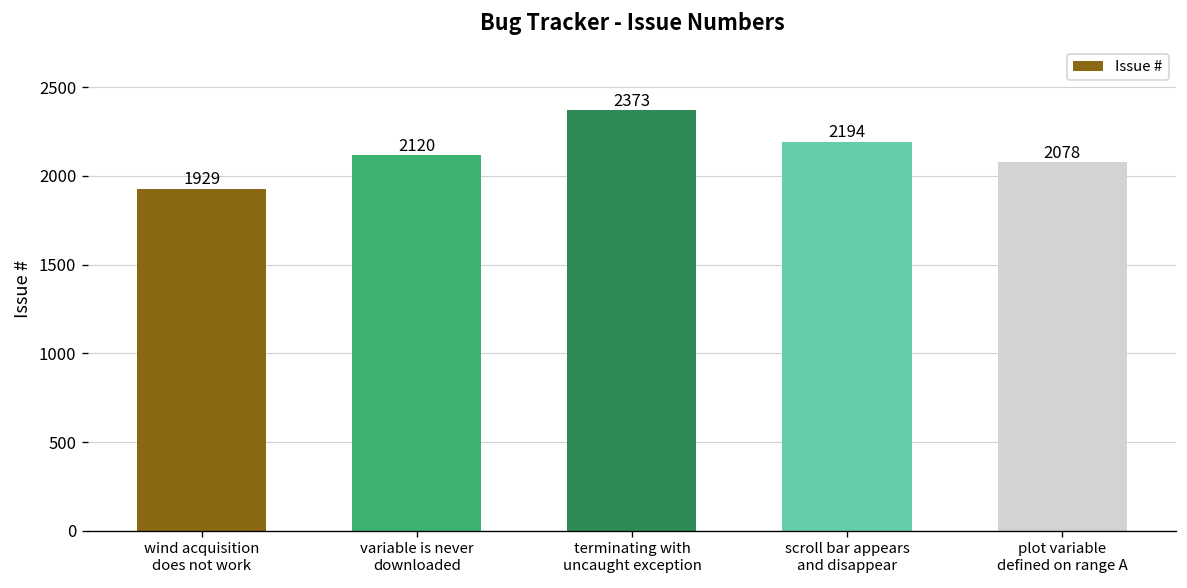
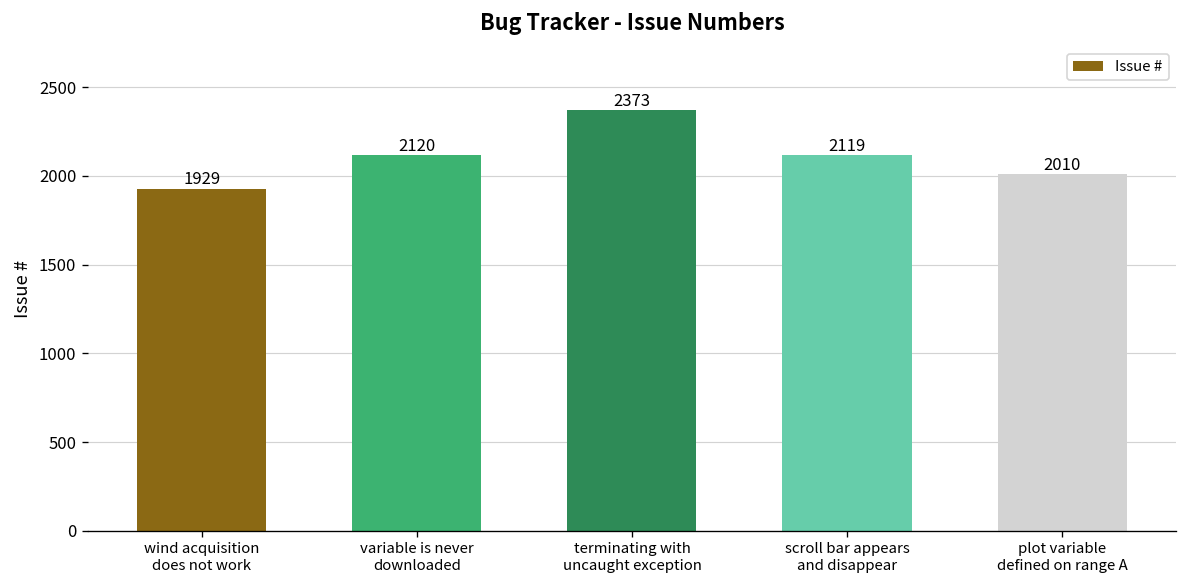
scroll bar appears and disappear: 2194 -> 2119
plot variable defined on range A: 2078 -> 2010
